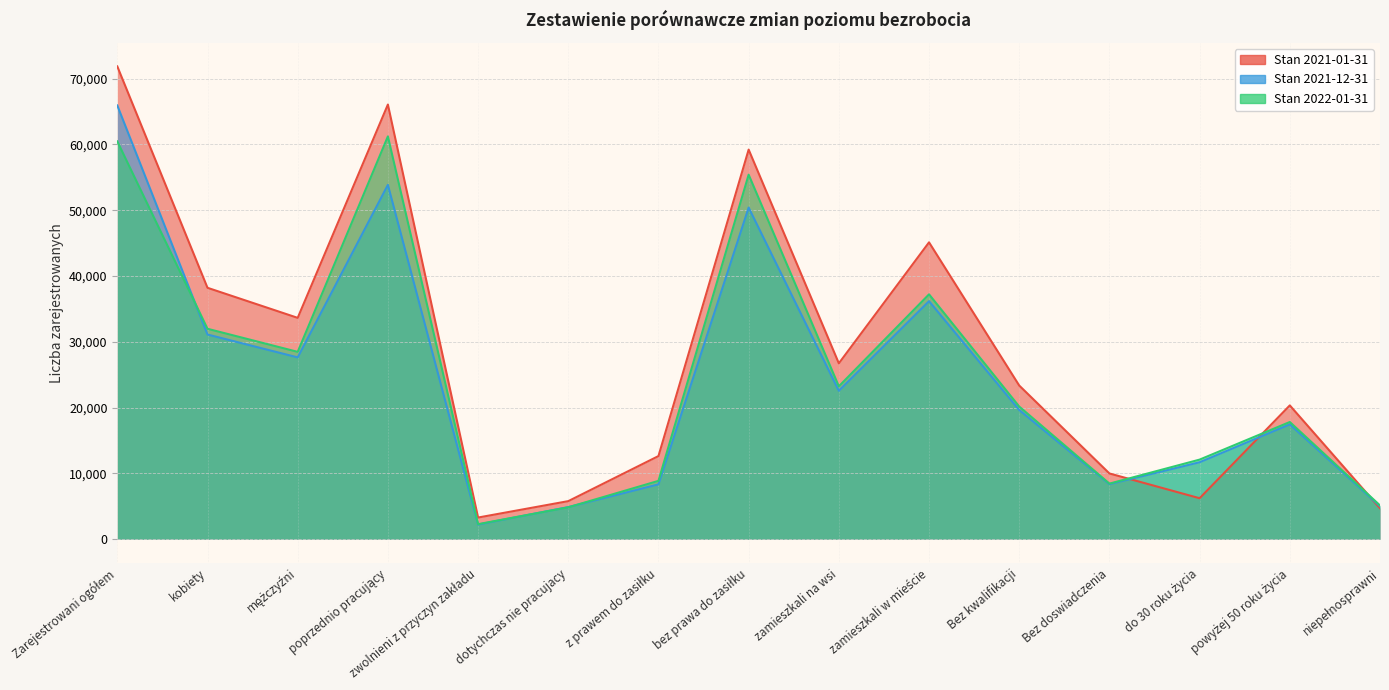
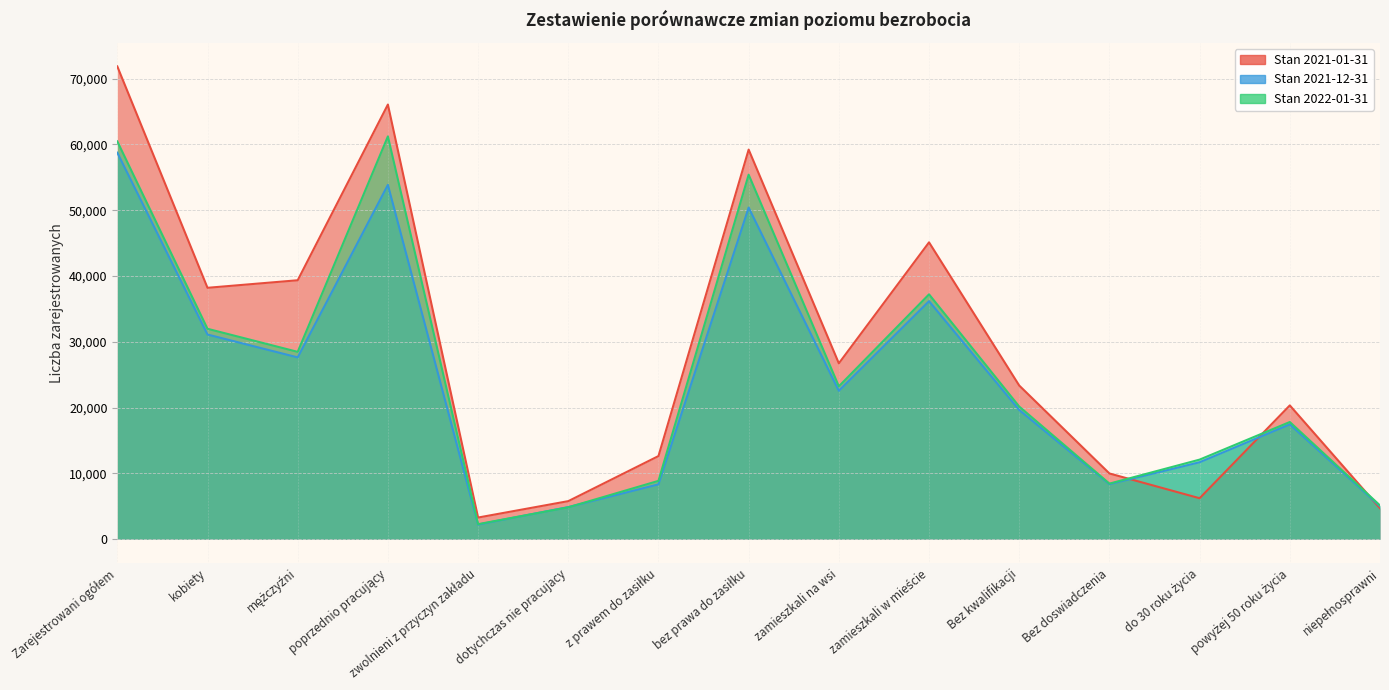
Stan 2021-12-31, Zarejestrowani ogółem: 66,000 -> 59,000
Stan 2021-01-31, mężczyźni: 34,000 -> 39,000
